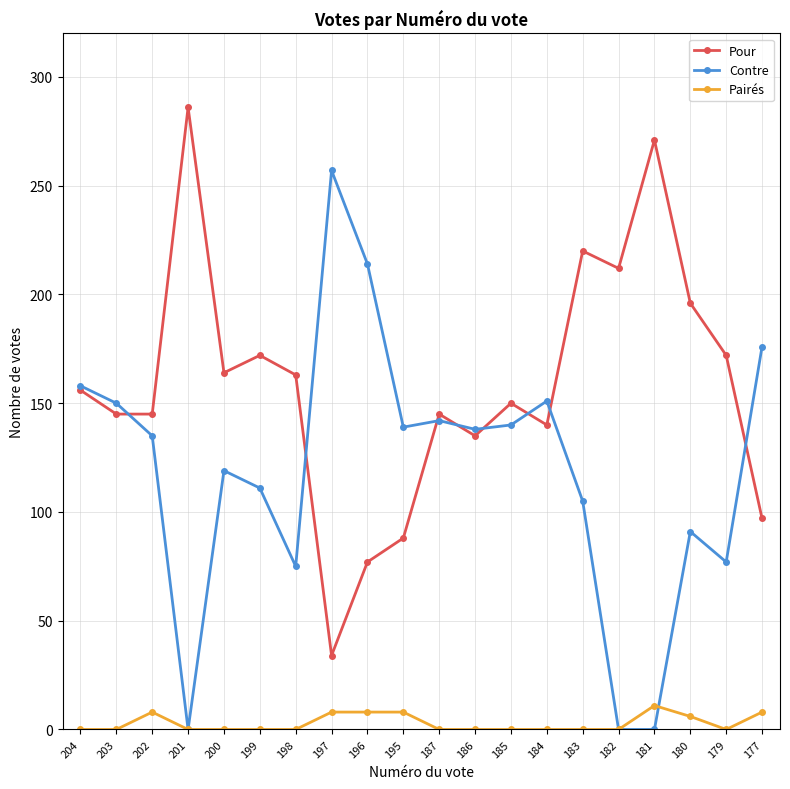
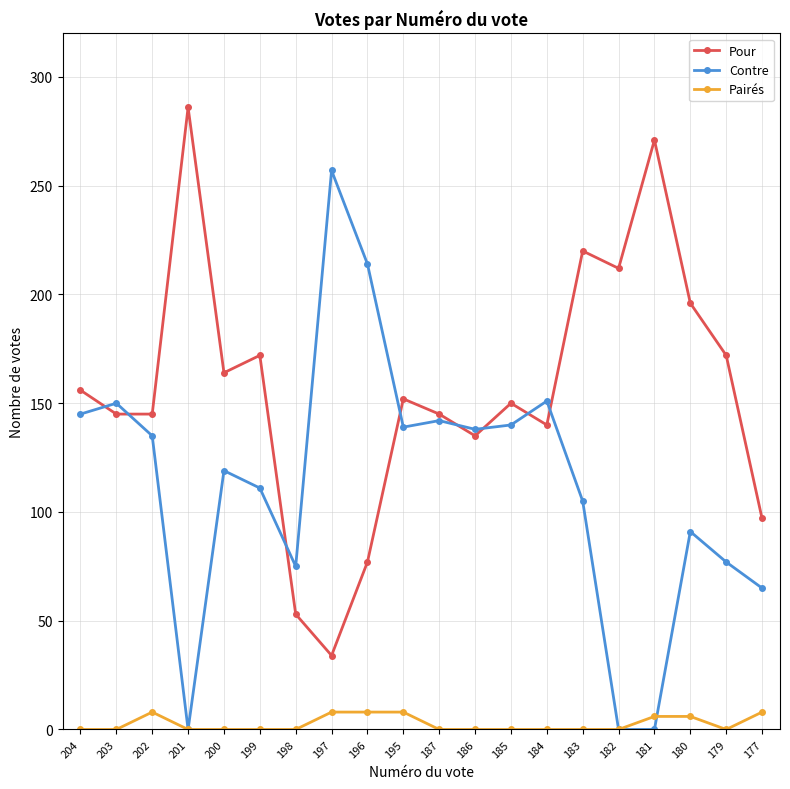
Contre, 204: 158 -> 145
Pour, 198: 163 -> 53
Pour, 195: 88 -> 152
Pairés, 181: 11 -> 6
Contre, 177: 176 -> 65
